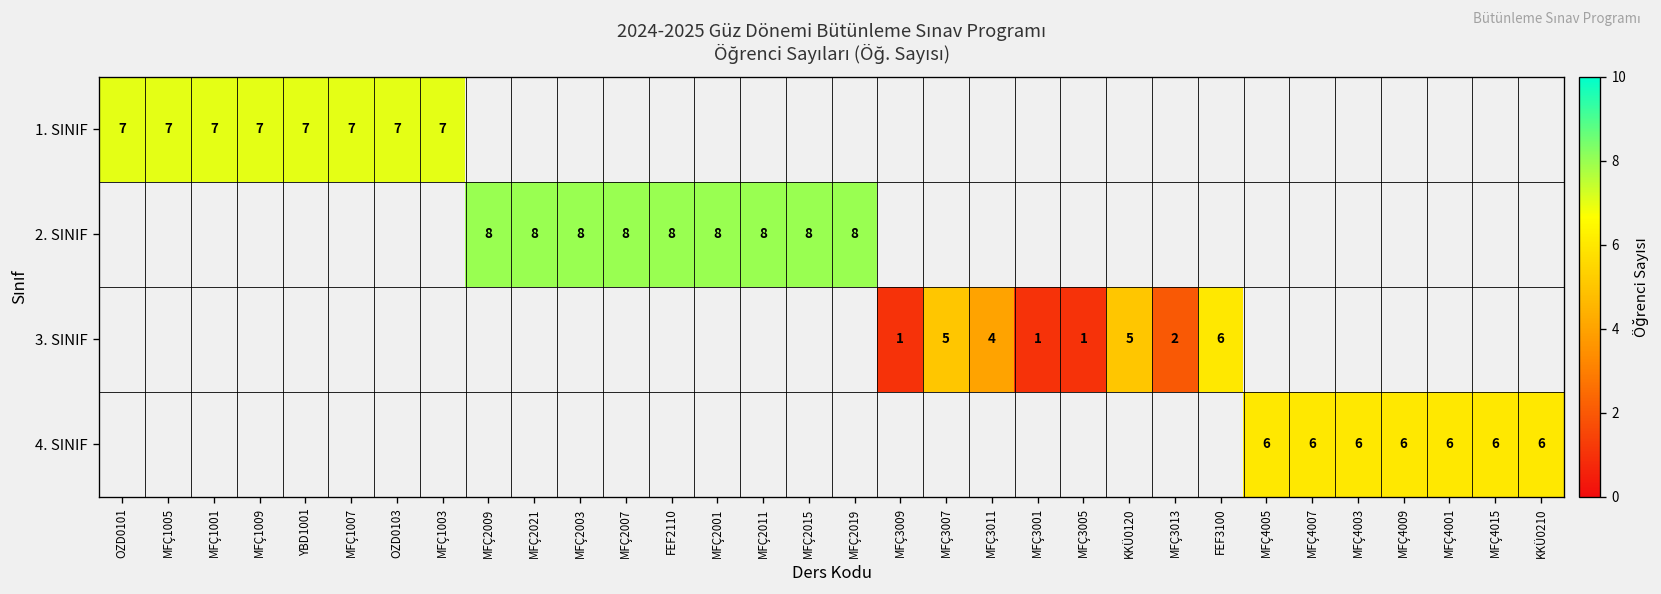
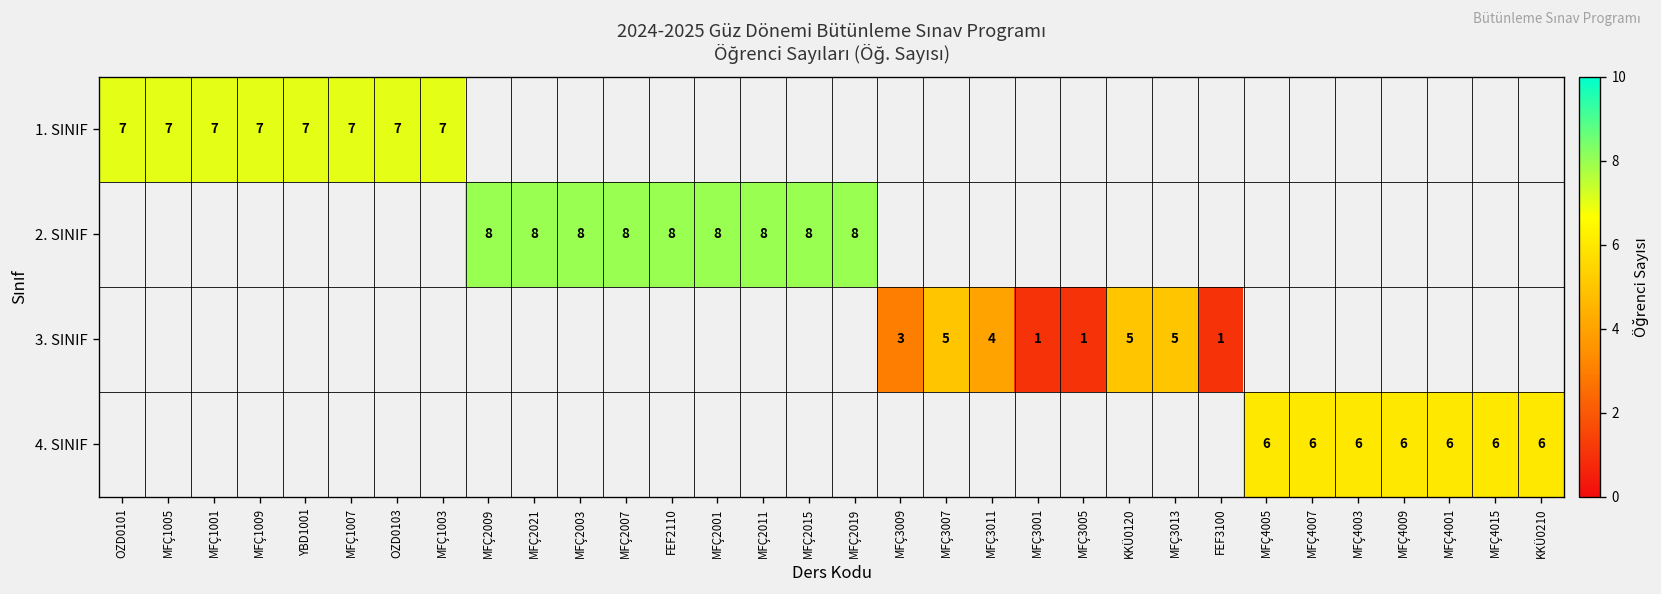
3. SINIF, MFÇ3009: 1 -> 3
3. SINIF, MFÇ3013: 2 -> 5
3. SINIF, FEF3100: 6 -> 1
